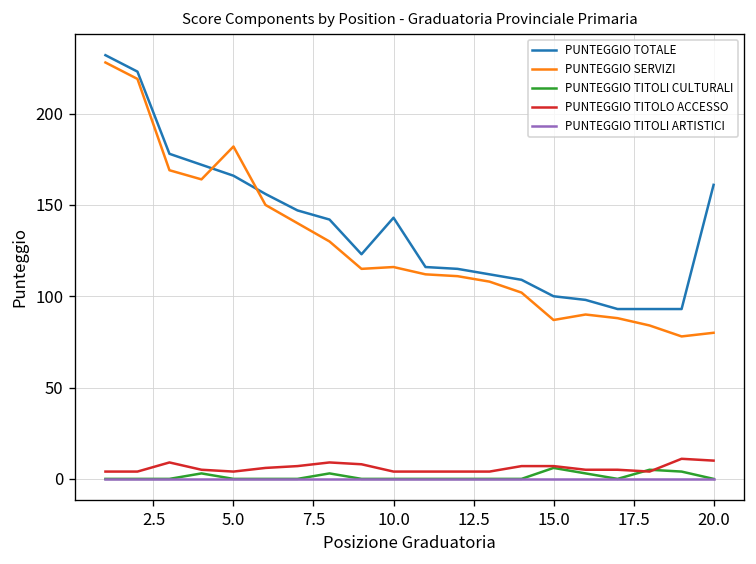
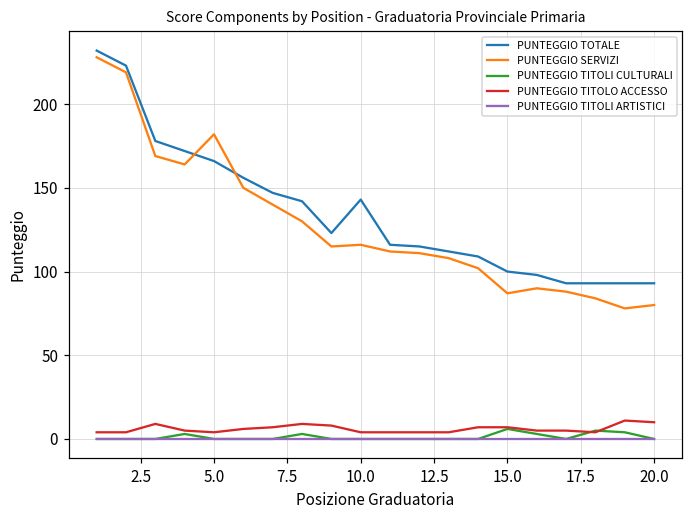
PUNTEGGIO TOTALE, 20.0: 161 -> 93
